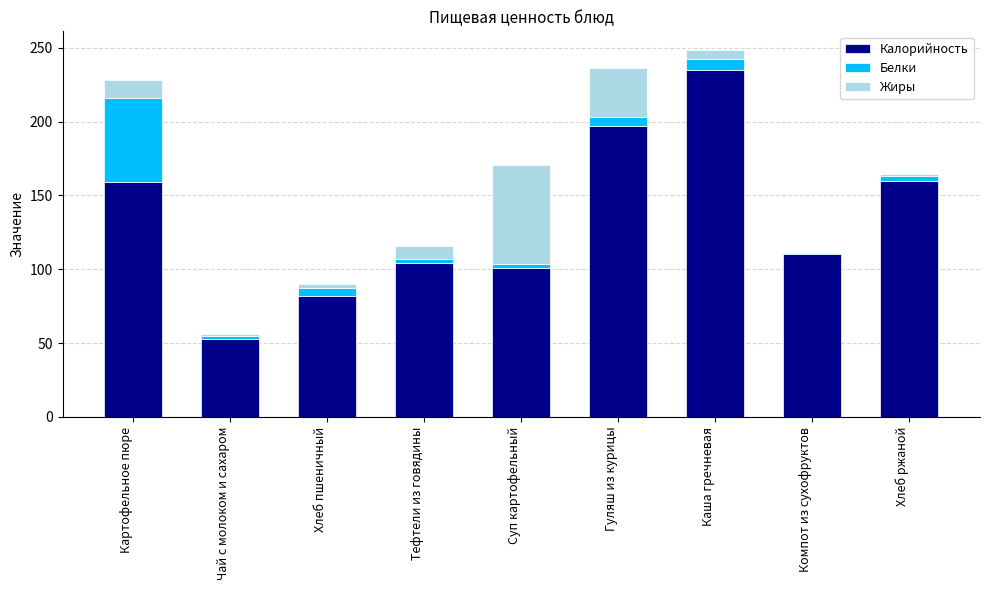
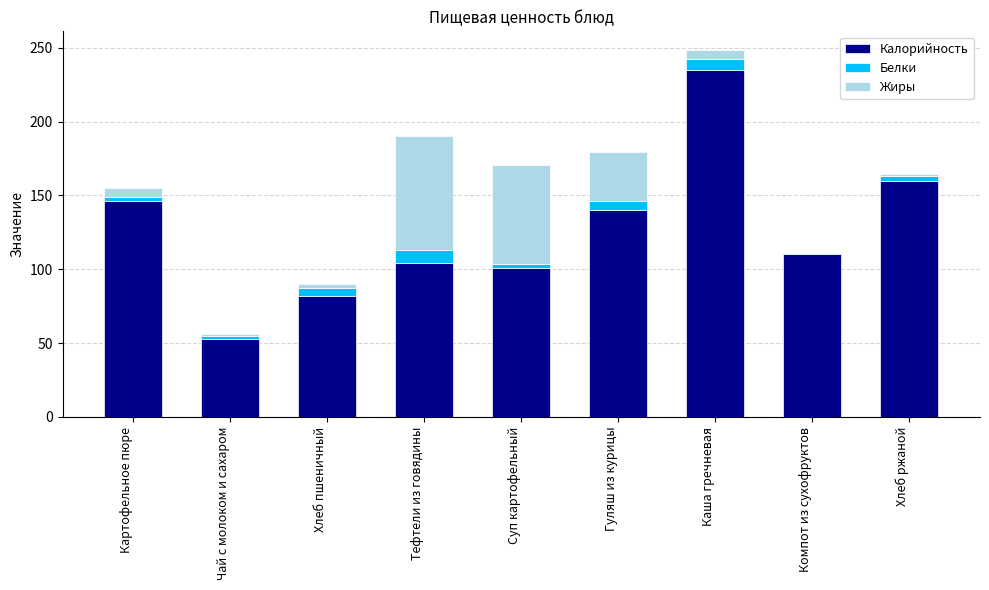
Калорийность, Картофельное пюре: 159 -> 146
Белки, Картофельное пюре: 57 -> 3
Жиры, Картофельное пюре: 12 -> 6
Белки, Тефтели из говядины: 3 -> 9
Жиры, Тефтели из говядины: 9 -> 77
Калорийность, Гуляш из курицы: 197 -> 140
